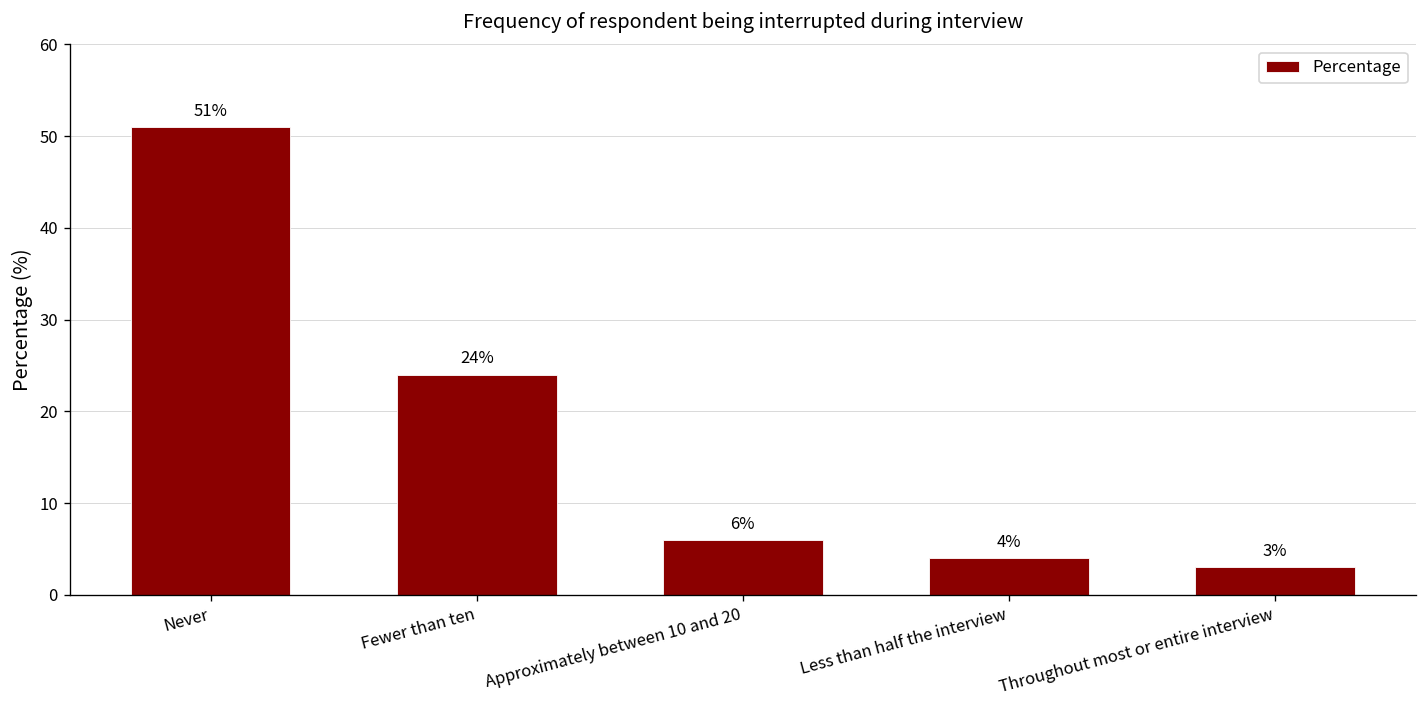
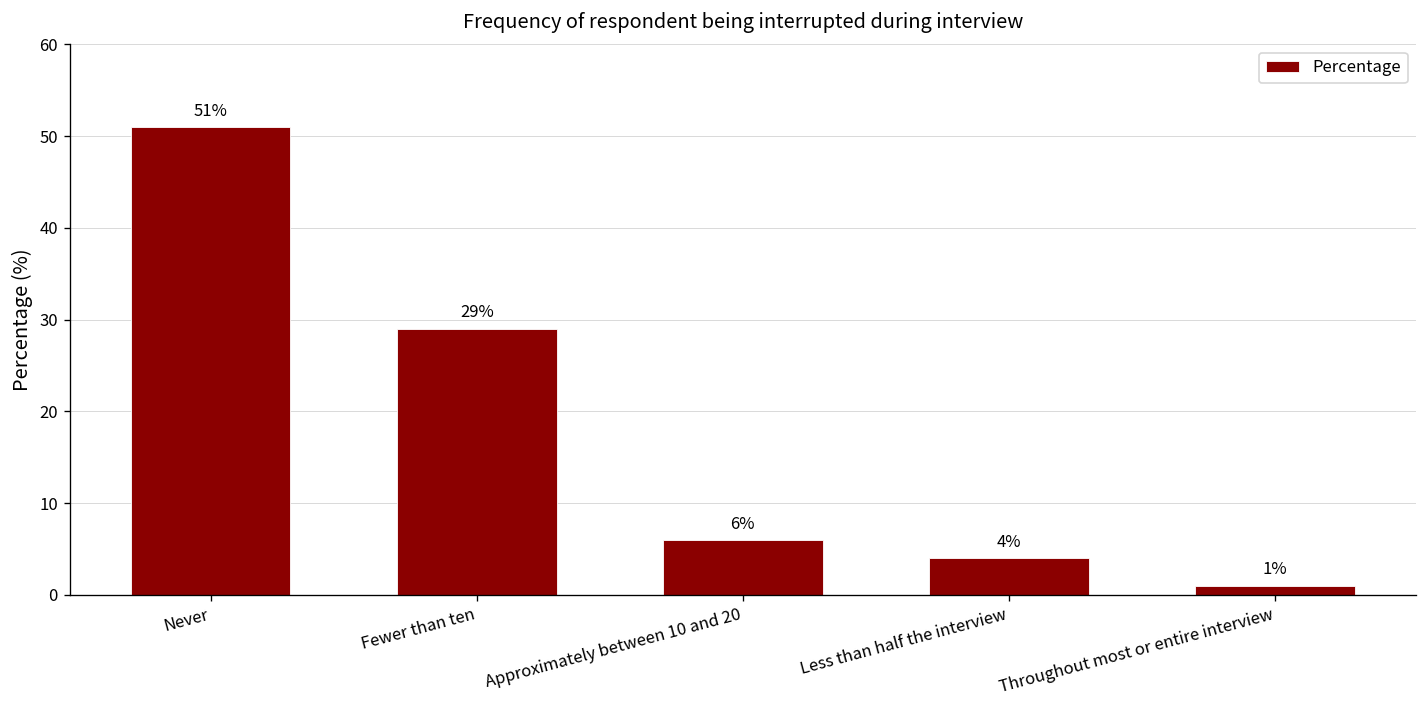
Fewer than ten: 24% -> 29%
Throughout most or entire interview: 3% -> 1%
